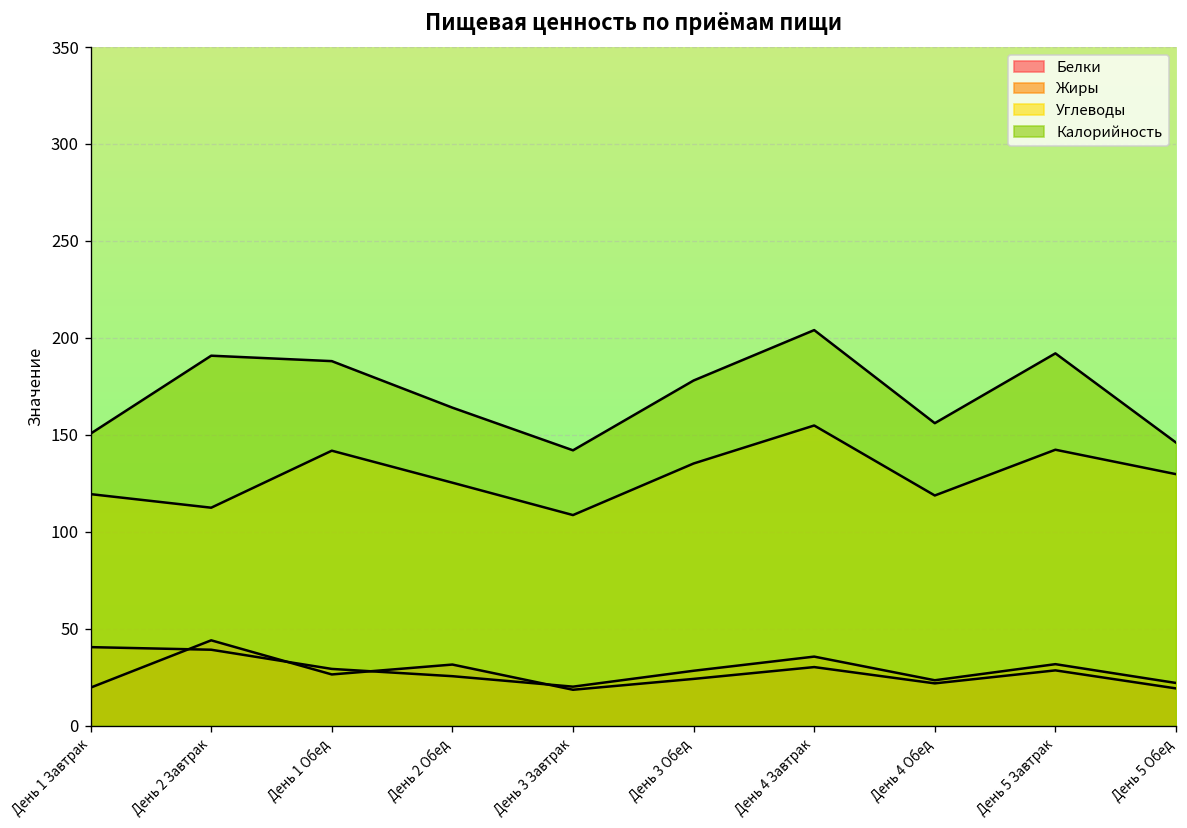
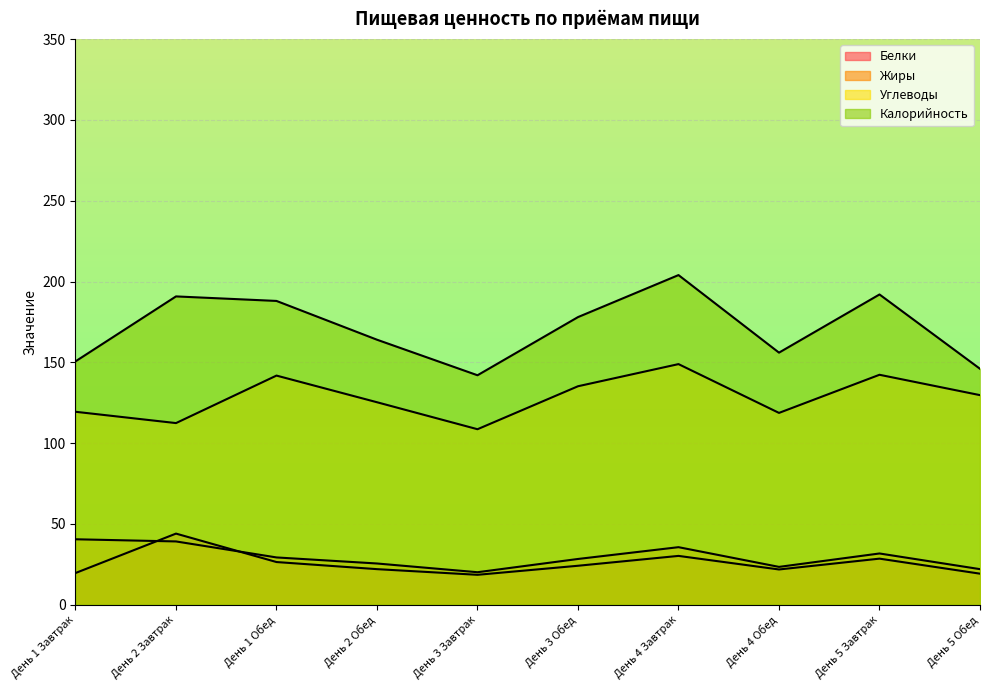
Белки, День 2 Обед: 32 -> 22
Углеводы, День 4 Завтрак: 155 -> 149
